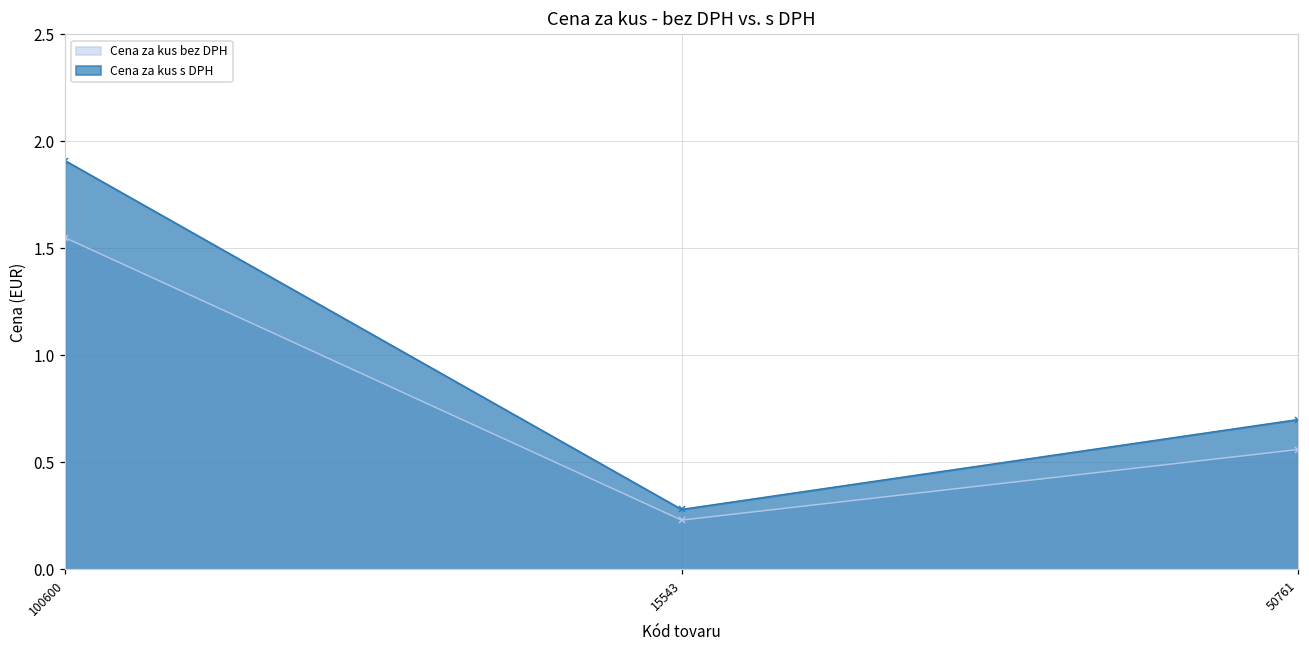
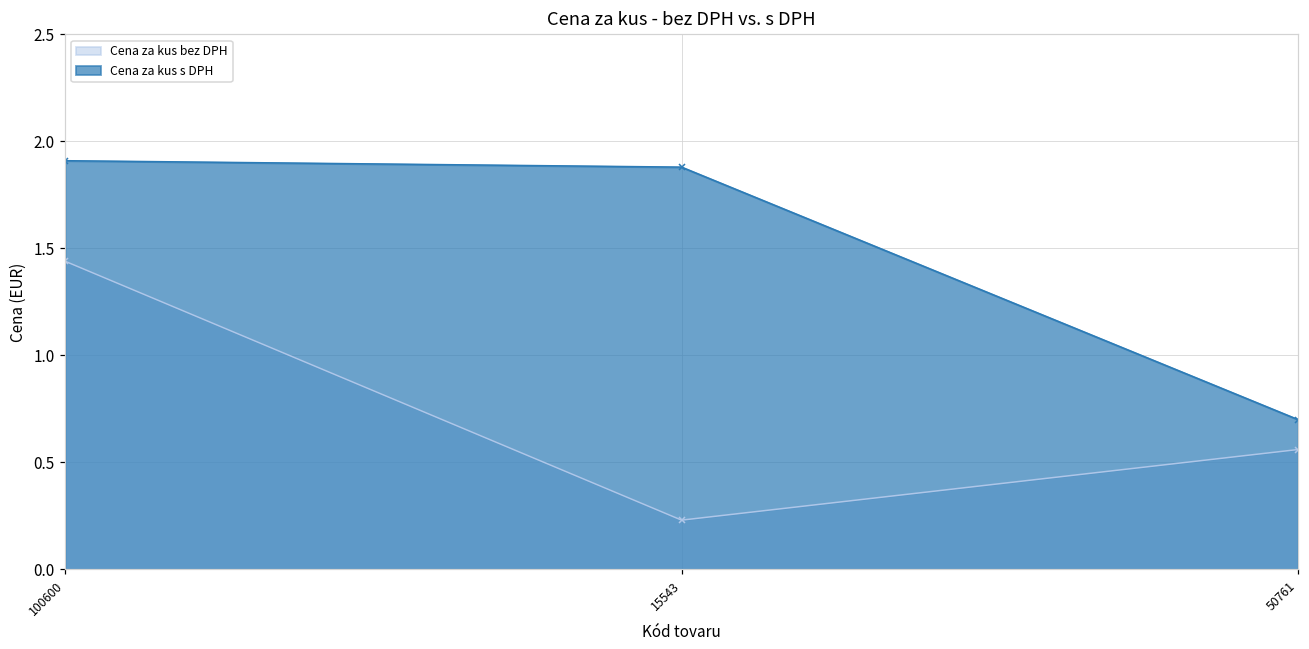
Cena za kus bez DPH, 100600: 1.55 -> 1.44
Cena za kus s DPH, 15543: 0.28 -> 1.88
